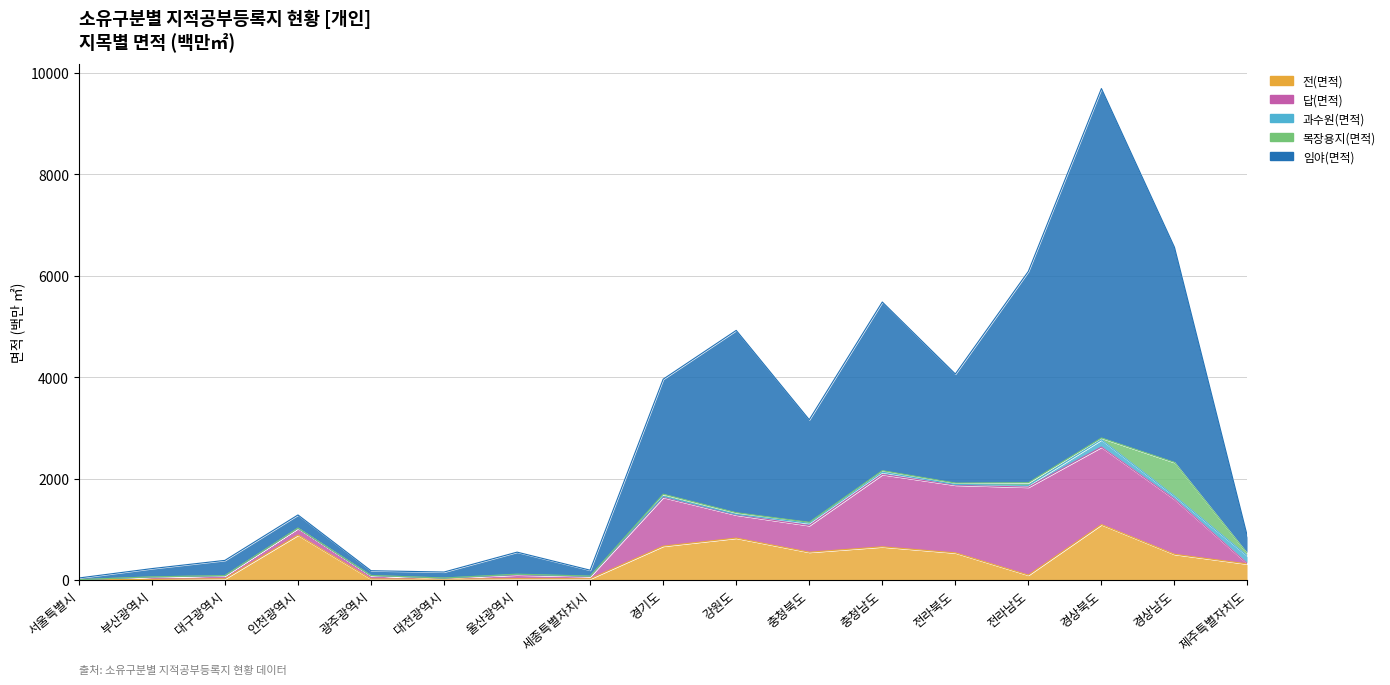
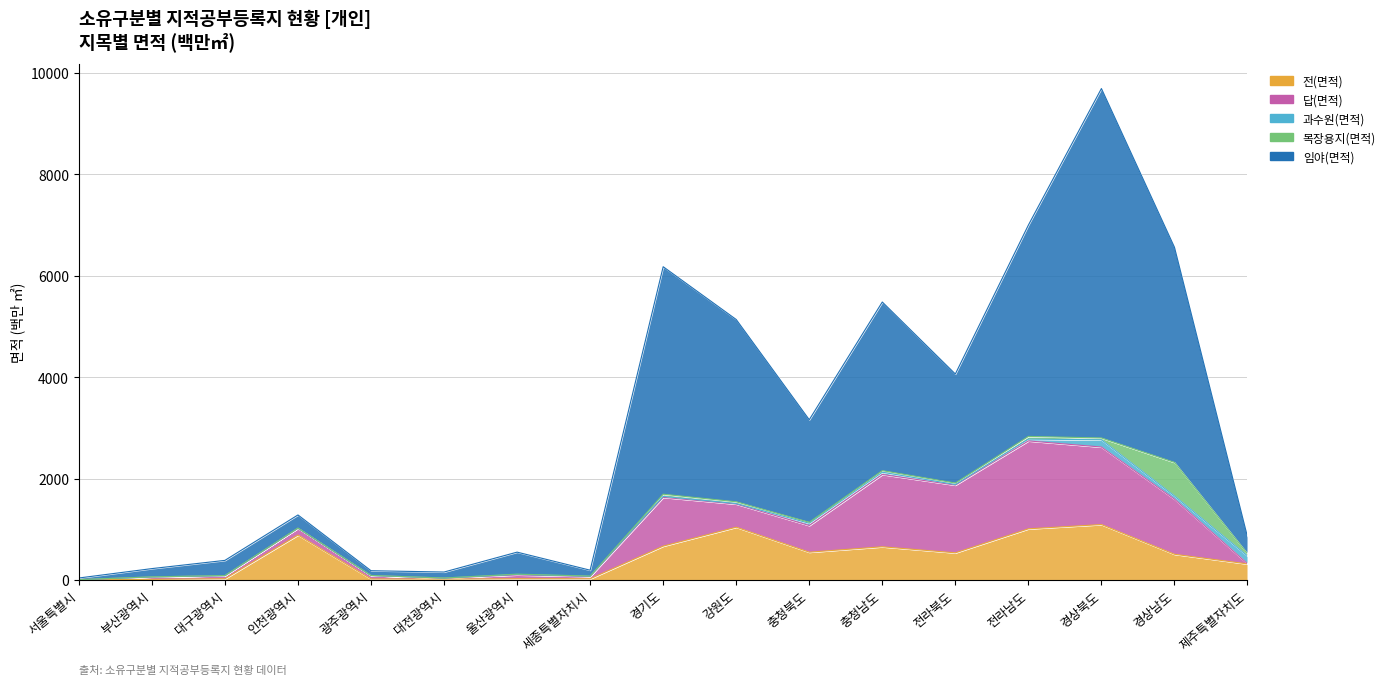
임야(면적), 경기도: 2300 -> 4500
전(면적), 강원도: 800 -> 1000
전(면적), 전라남도: 100 -> 1000
